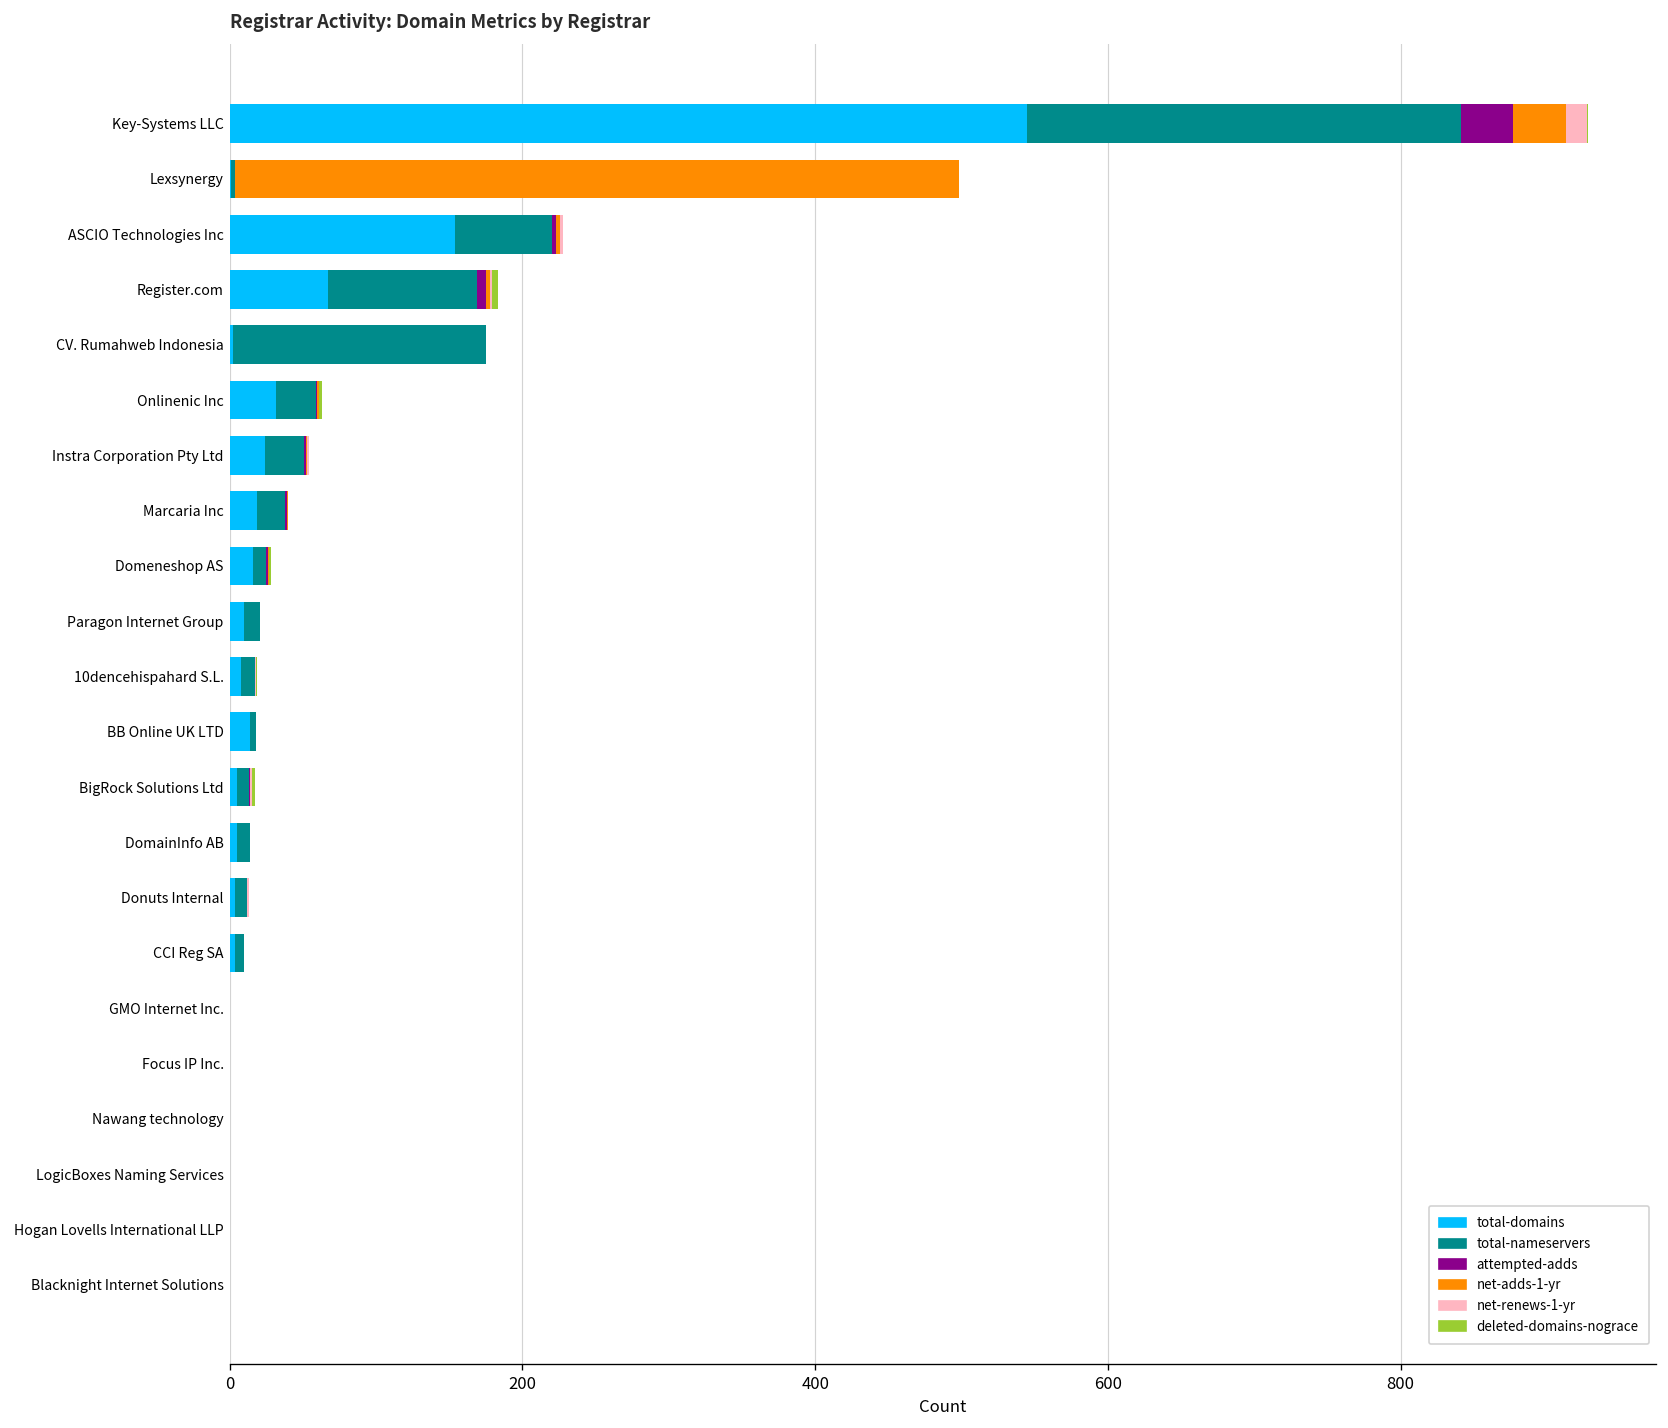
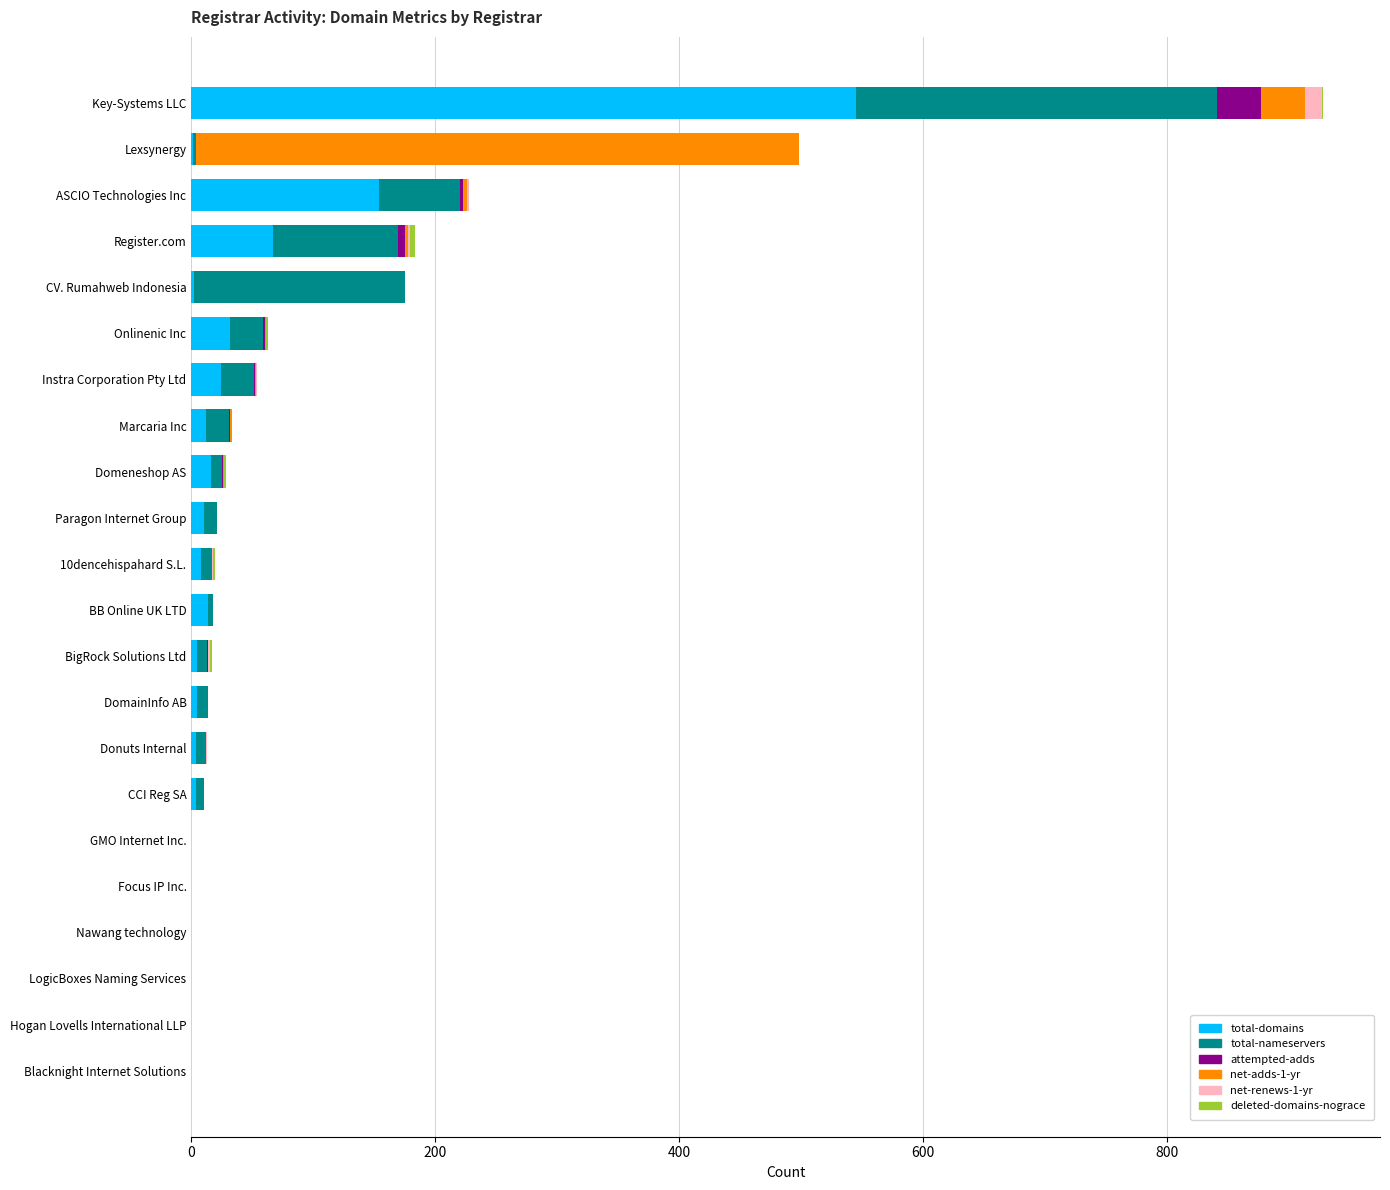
total-domains, Marcaria Inc: 19 -> 12
